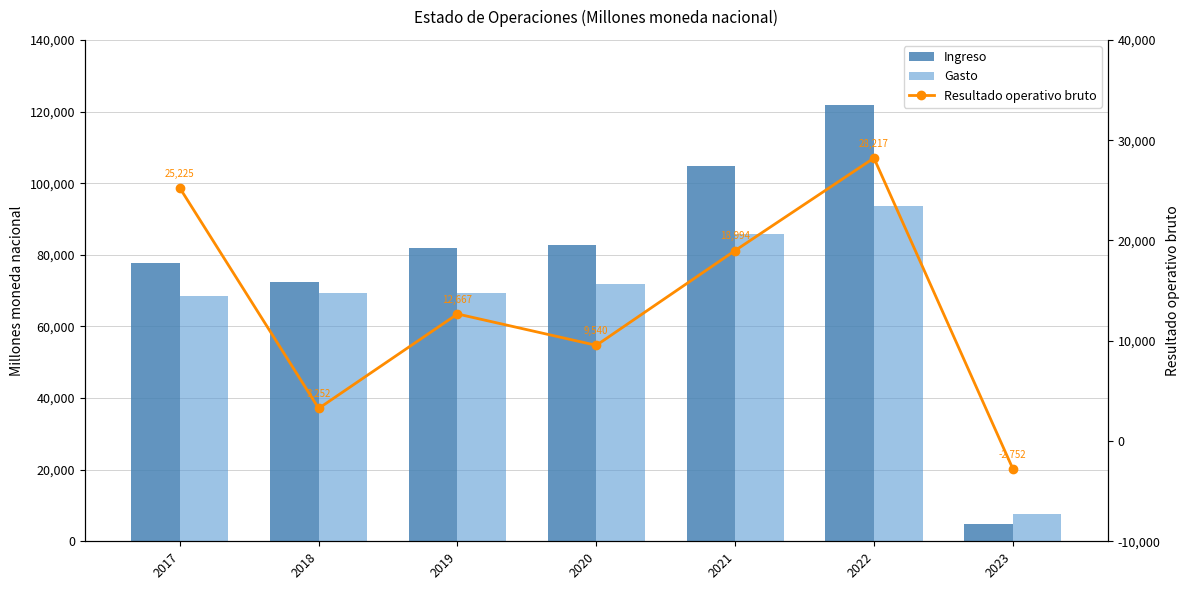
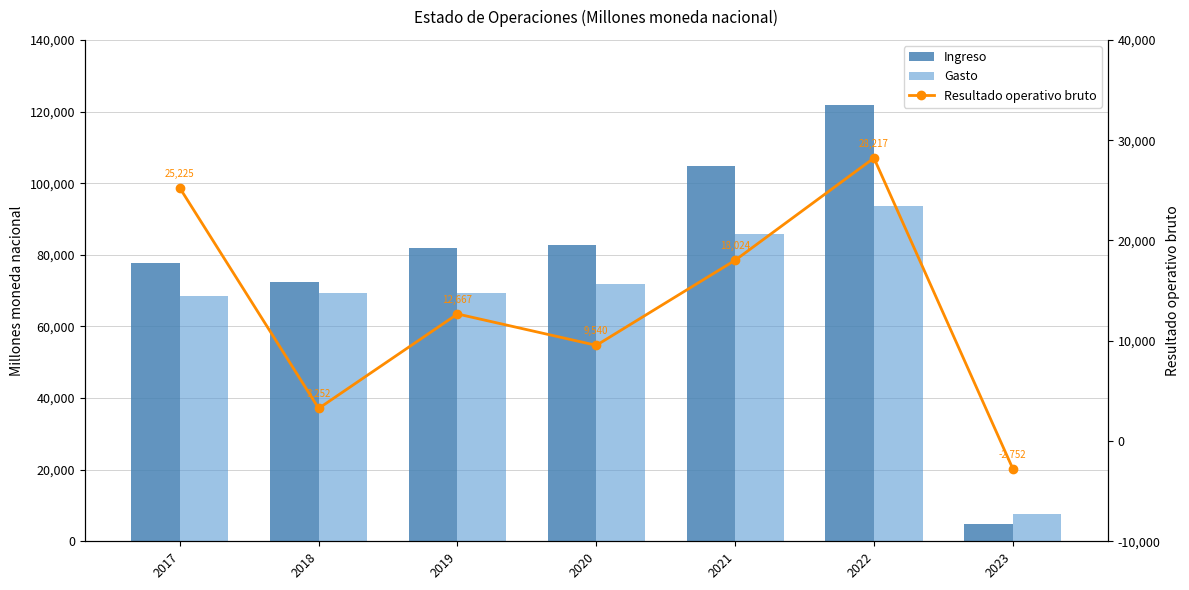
Resultado operativo bruto, 2021: 18,994 -> 18,024
